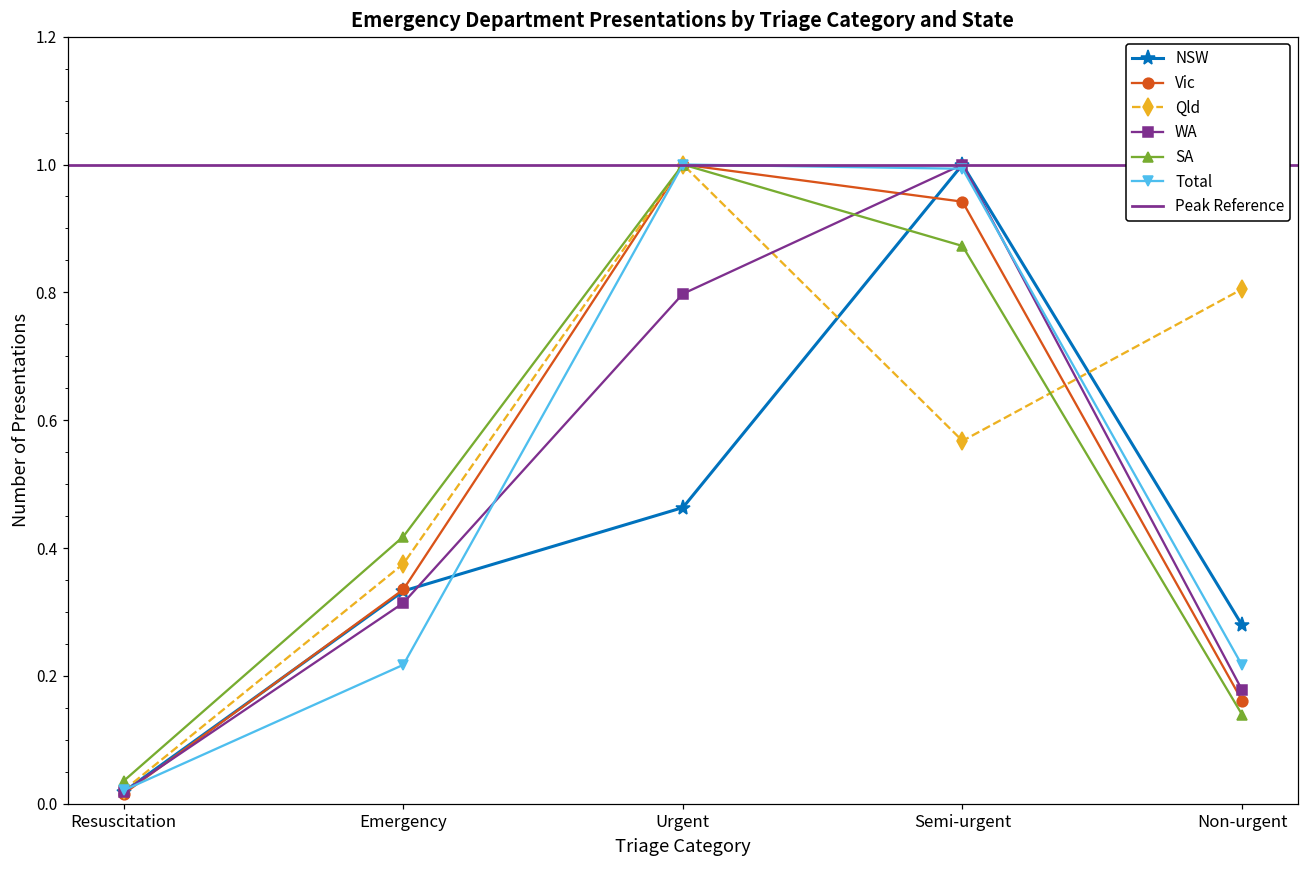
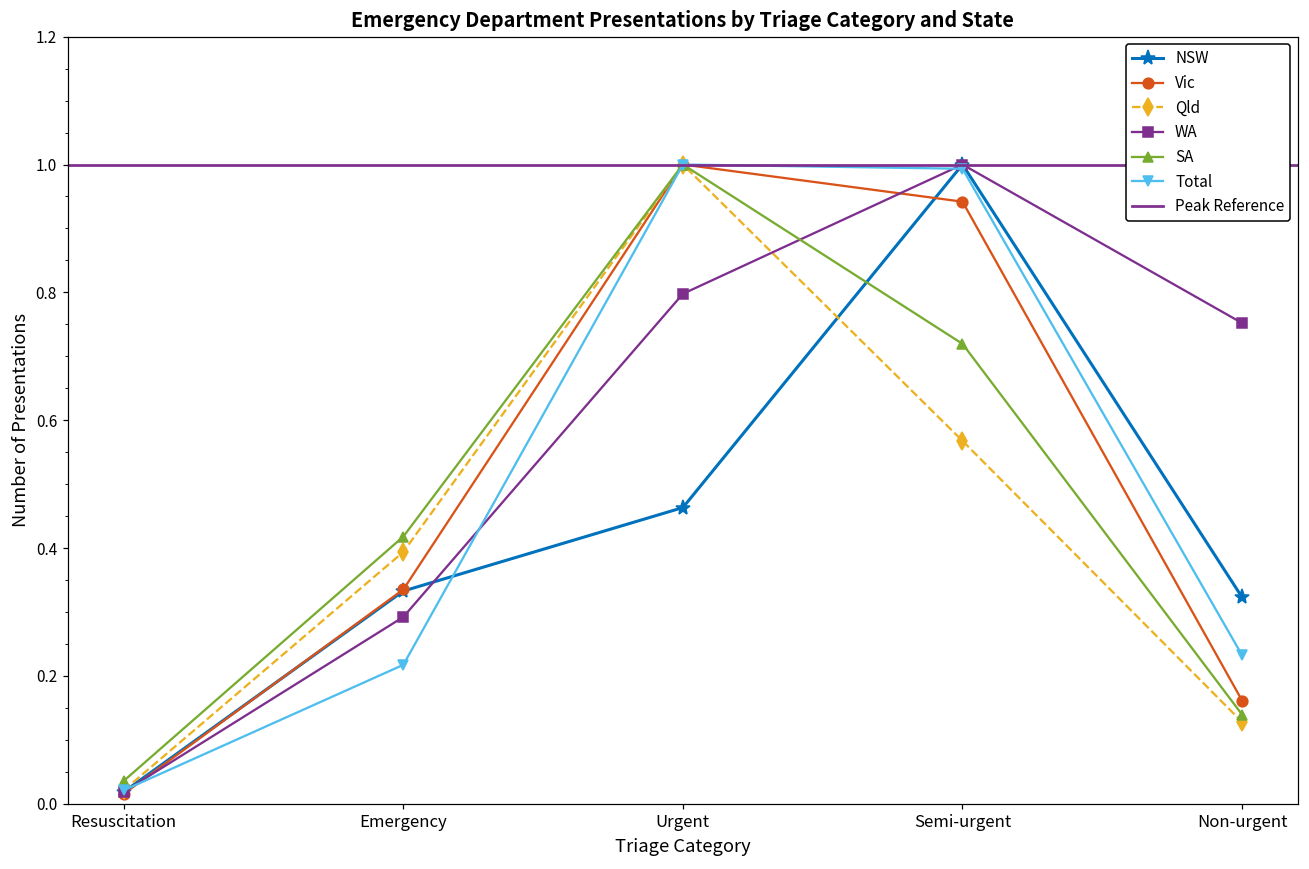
Qld, Emergency: 0.38 -> 0.39
WA, Emergency: 0.31 -> 0.29
SA, Semi-urgent: 0.87 -> 0.72
NSW, Non-urgent: 0.28 -> 0.32
Qld, Non-urgent: 0.81 -> 0.13
WA, Non-urgent: 0.18 -> 0.75
Total, Non-urgent: 0.22 -> 0.23
